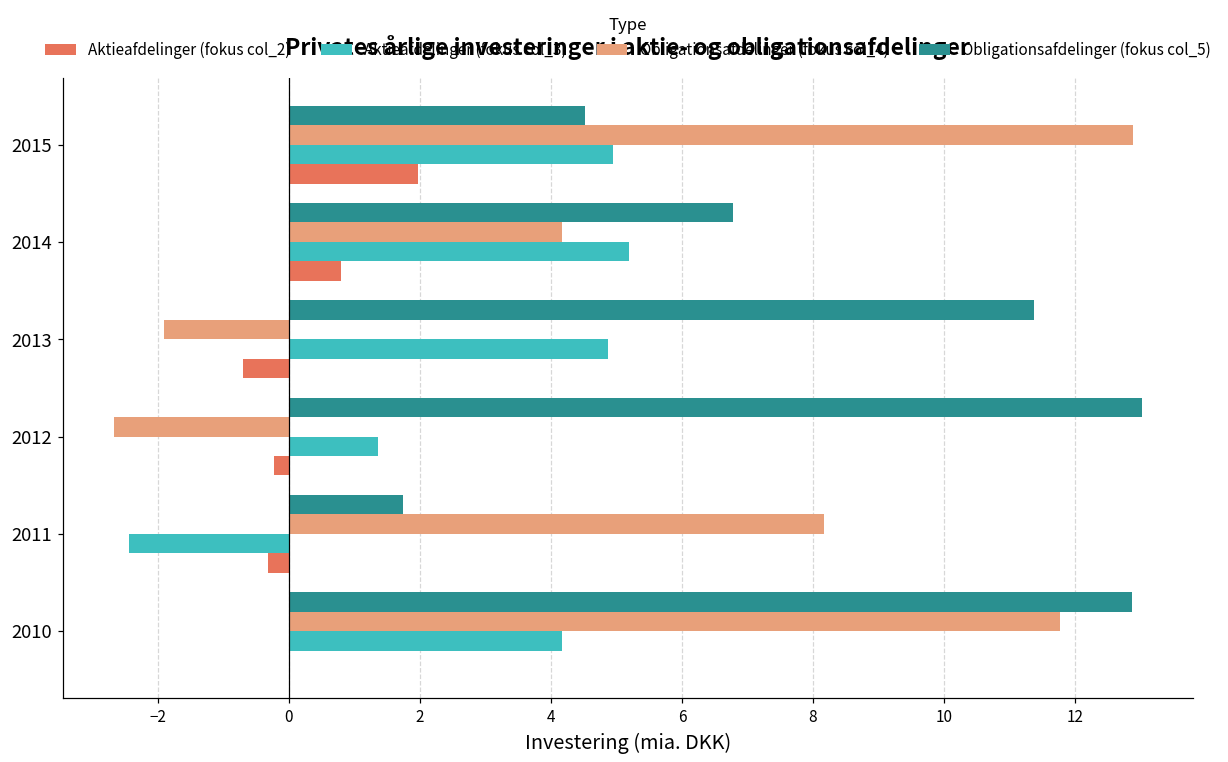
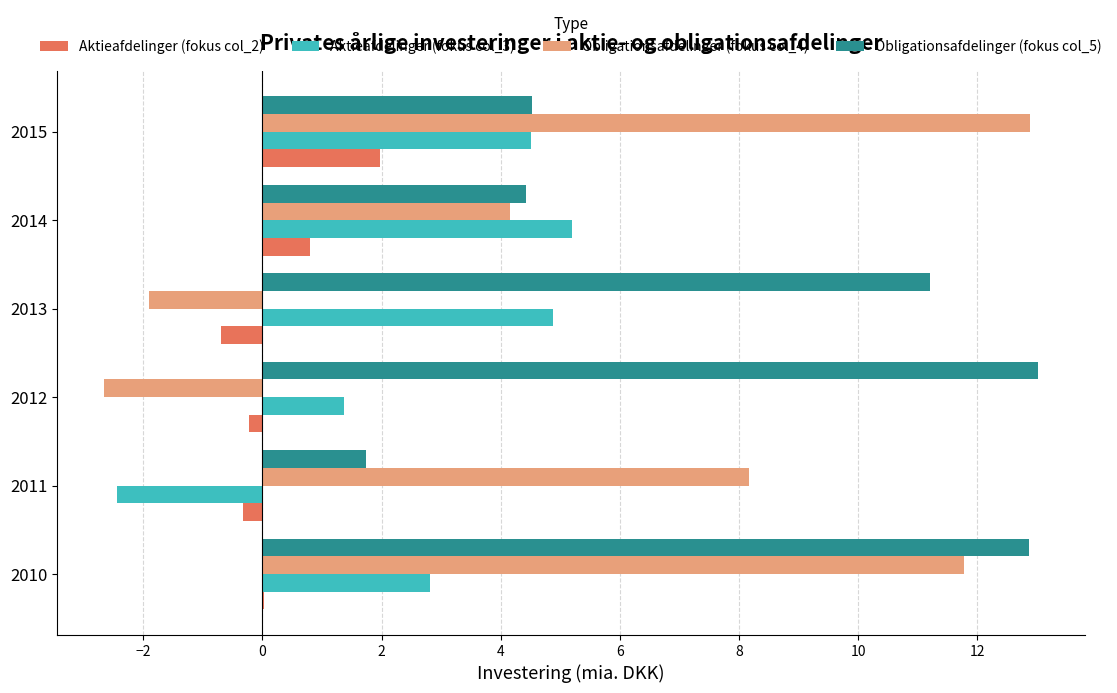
Aktieafdelinger (fokus col_3), 2015: 4.9 -> 4.5
Obligationsafdelinger (fokus col_5), 2014: 6.8 -> 4.4
Obligationsafdelinger (fokus col_5), 2013: 11.4 -> 11.2
Aktieafdelinger (fokus col_3), 2010: 4.2 -> 2.8
